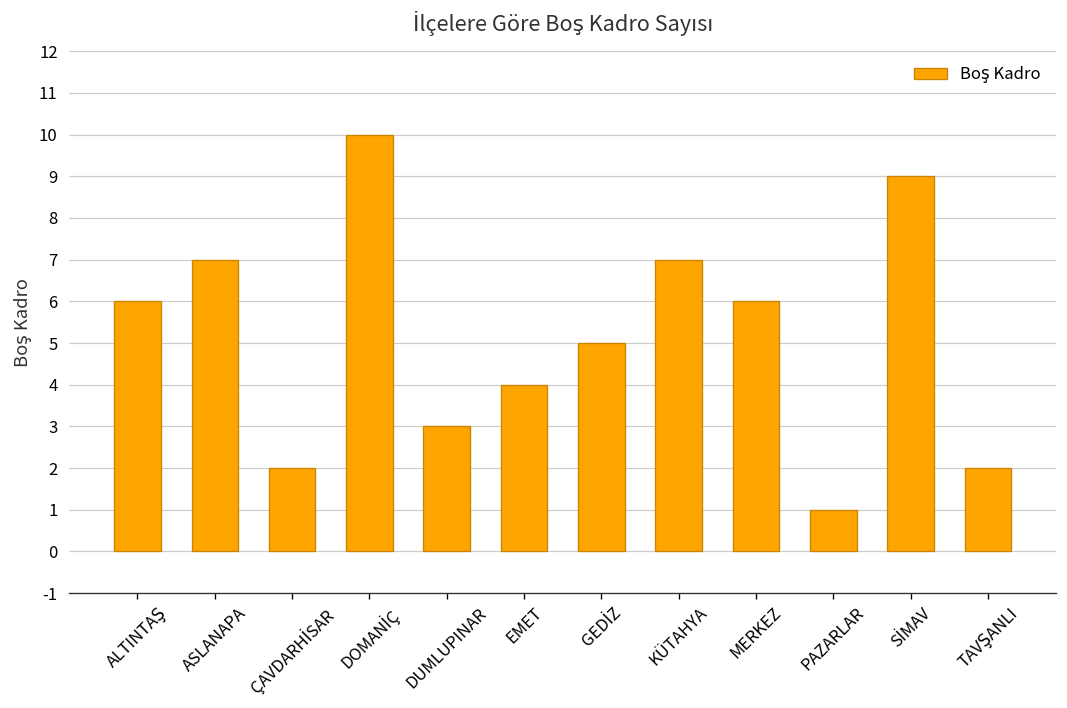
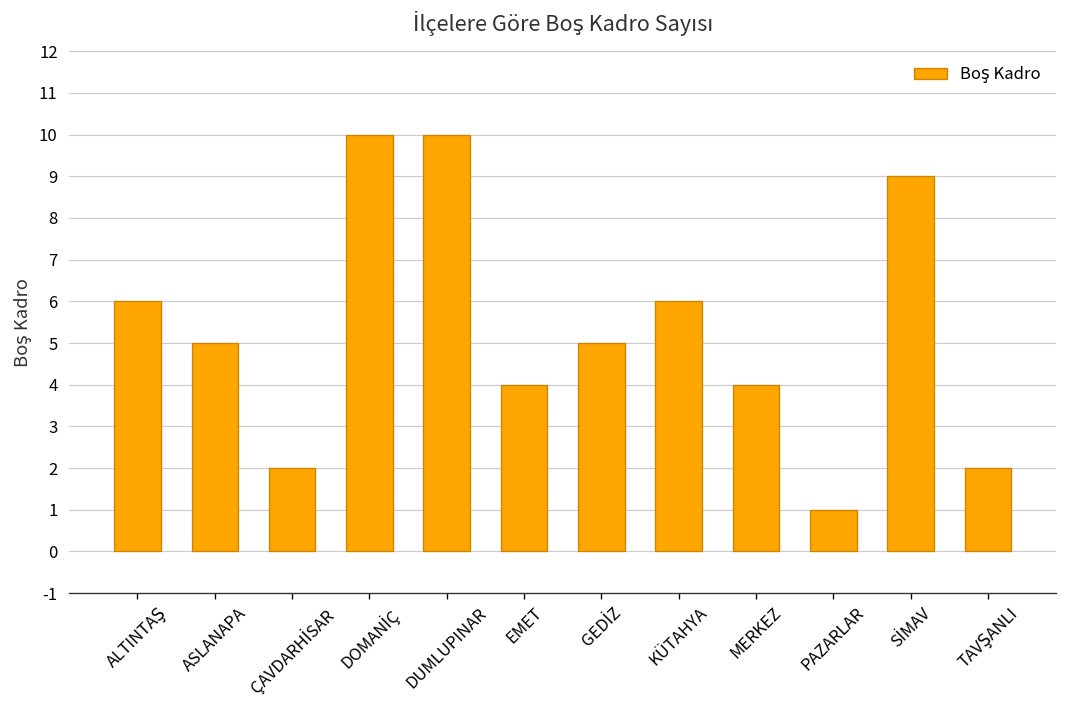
ASLANAPA: 7 -> 5
DUMLUPINAR: 3 -> 10
KÜTAHYA: 7 -> 6
MERKEZ: 6 -> 4
